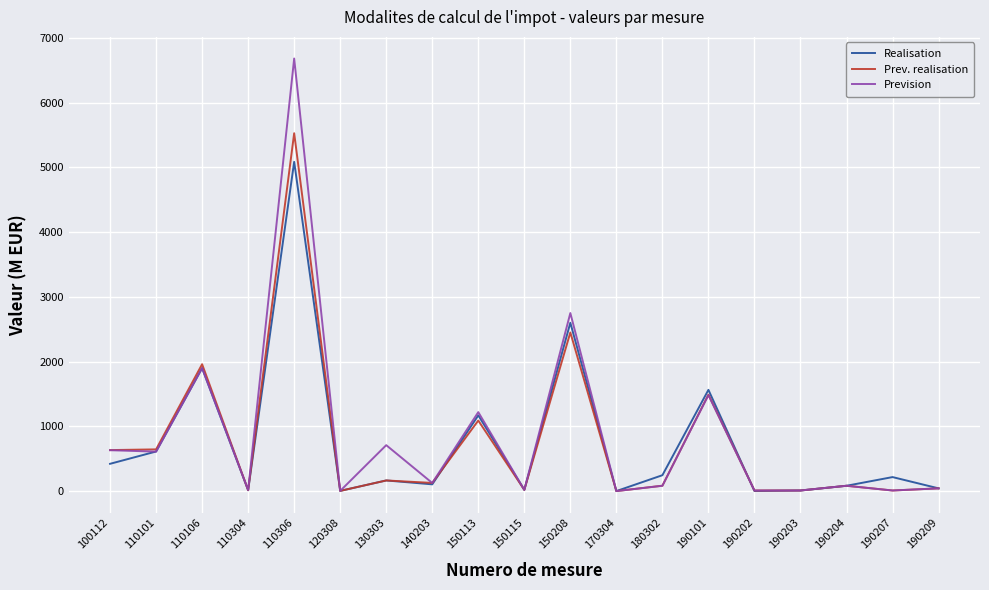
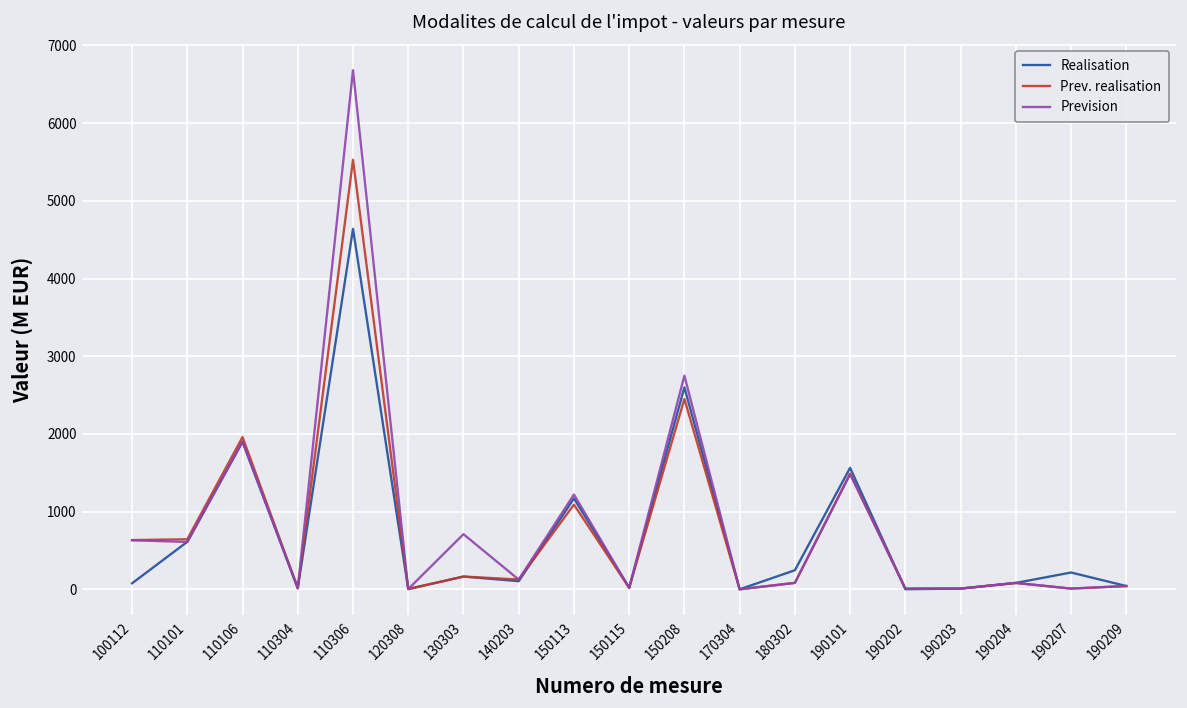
Realisation, 100112: 400 -> 100
Realisation, 110306: 5100 -> 4600
